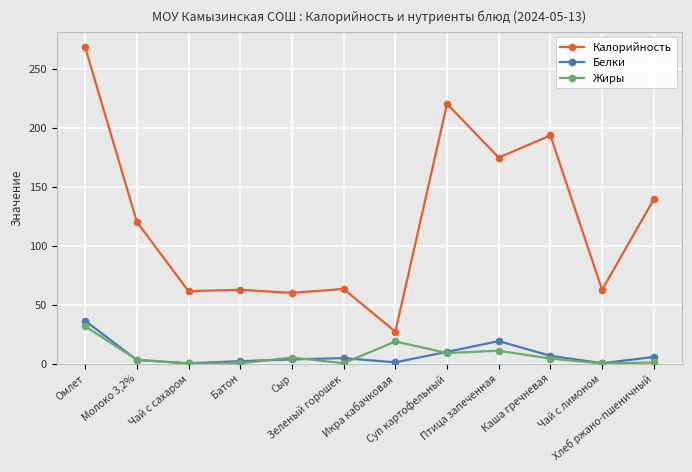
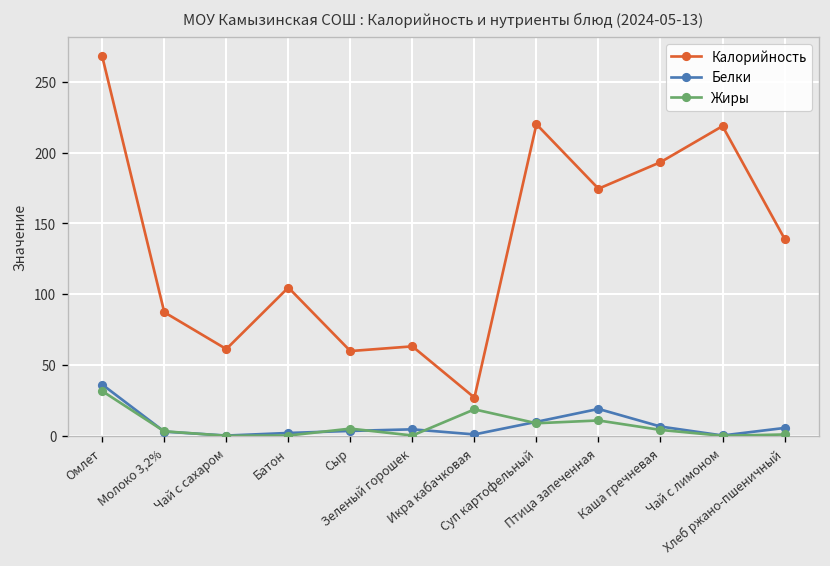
Калорийность, Молоко 3,2%: 120 -> 87
Калорийность, Батон: 63 -> 105
Калорийность, Чай с лимоном: 62 -> 219
